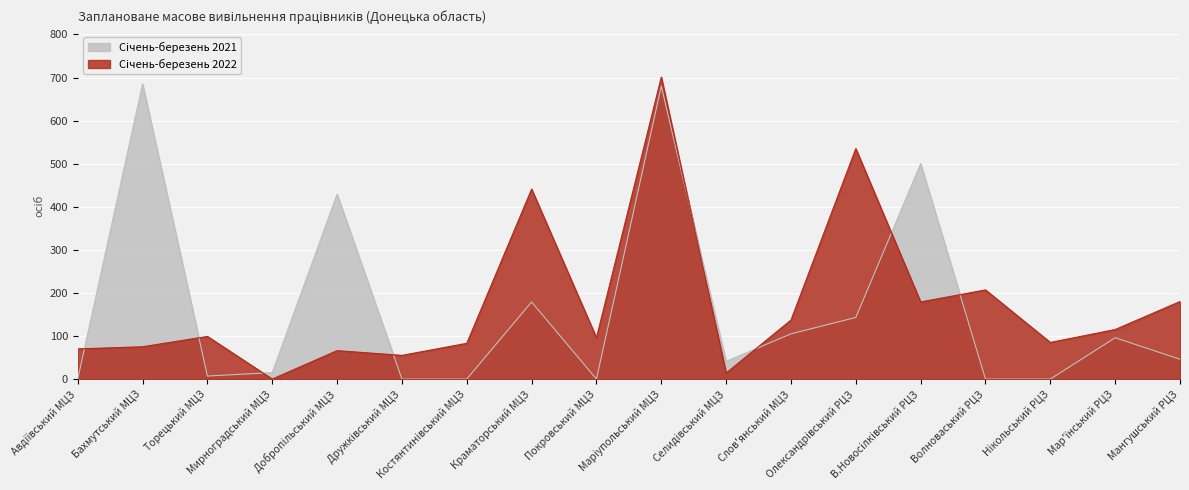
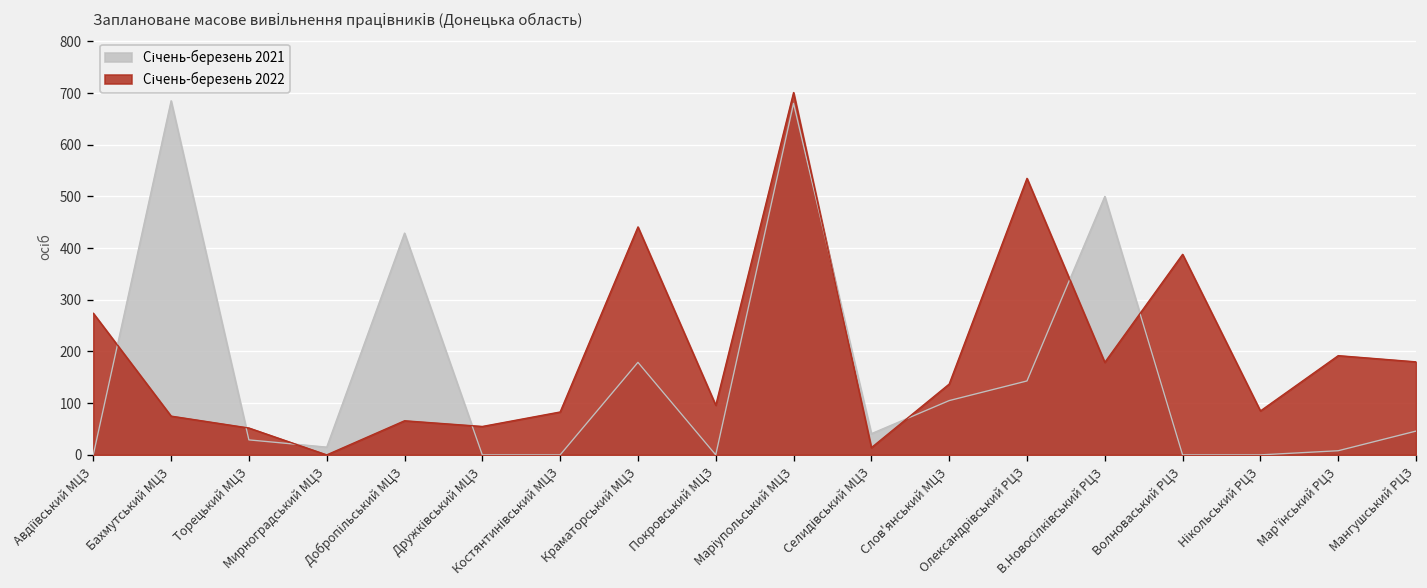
Січень-березень 2022, Авдіївський МЦЗ: 70 -> 270
Січень-березень 2021, Торецький МЦЗ: 10 -> 30
Січень-березень 2022, Торецький МЦЗ: 100 -> 50
Січень-березень 2022, Волноваський РЦЗ: 210 -> 390
Січень-березень 2021, Мар'їнський РЦЗ: 100 -> 10
Січень-березень 2022, Мар'їнський РЦЗ: 120 -> 190
